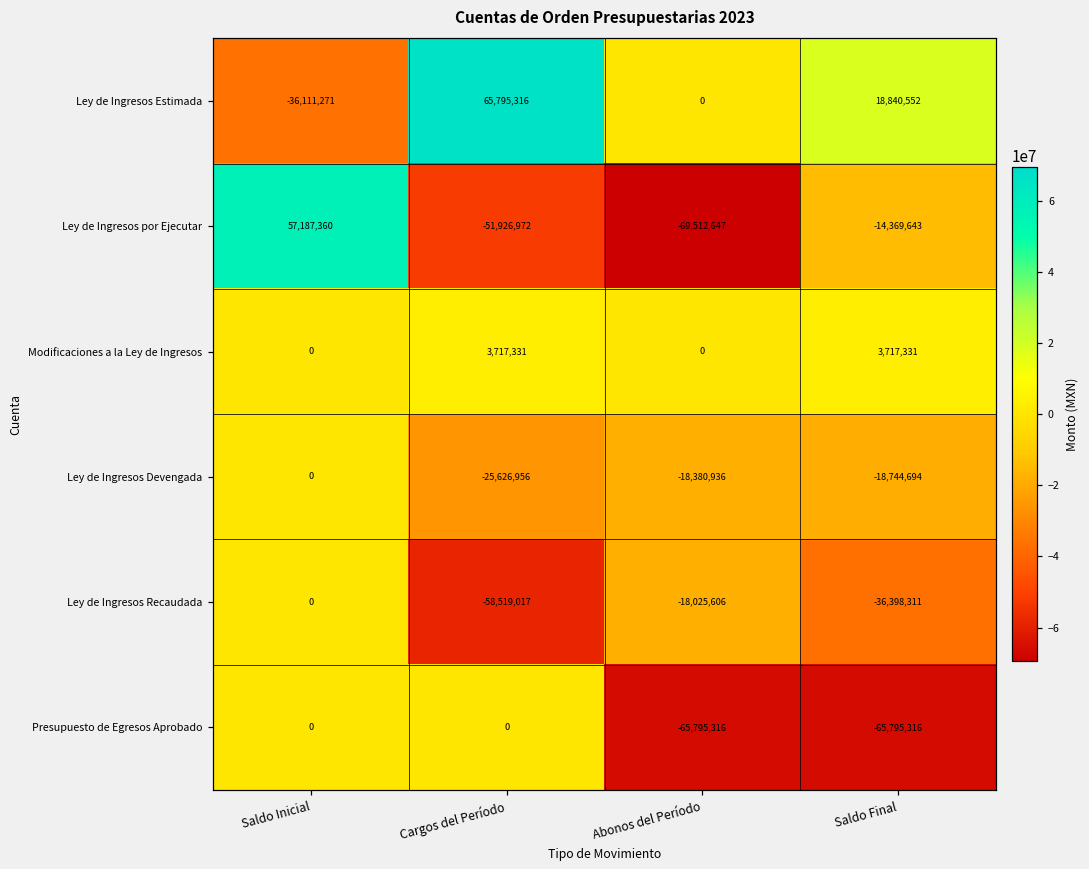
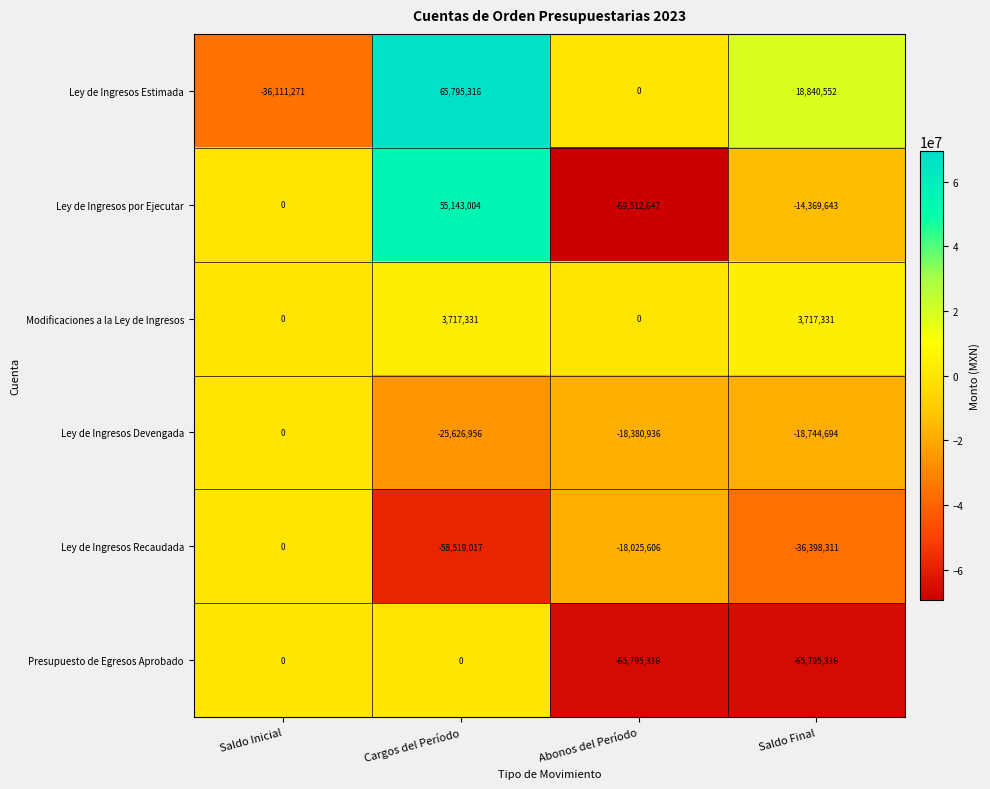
Ley de Ingresos por Ejecutar, Saldo Inicial: 57,187,360 -> 0
Ley de Ingresos por Ejecutar, Cargos del Período: -51,926,972 -> 55,143,004
